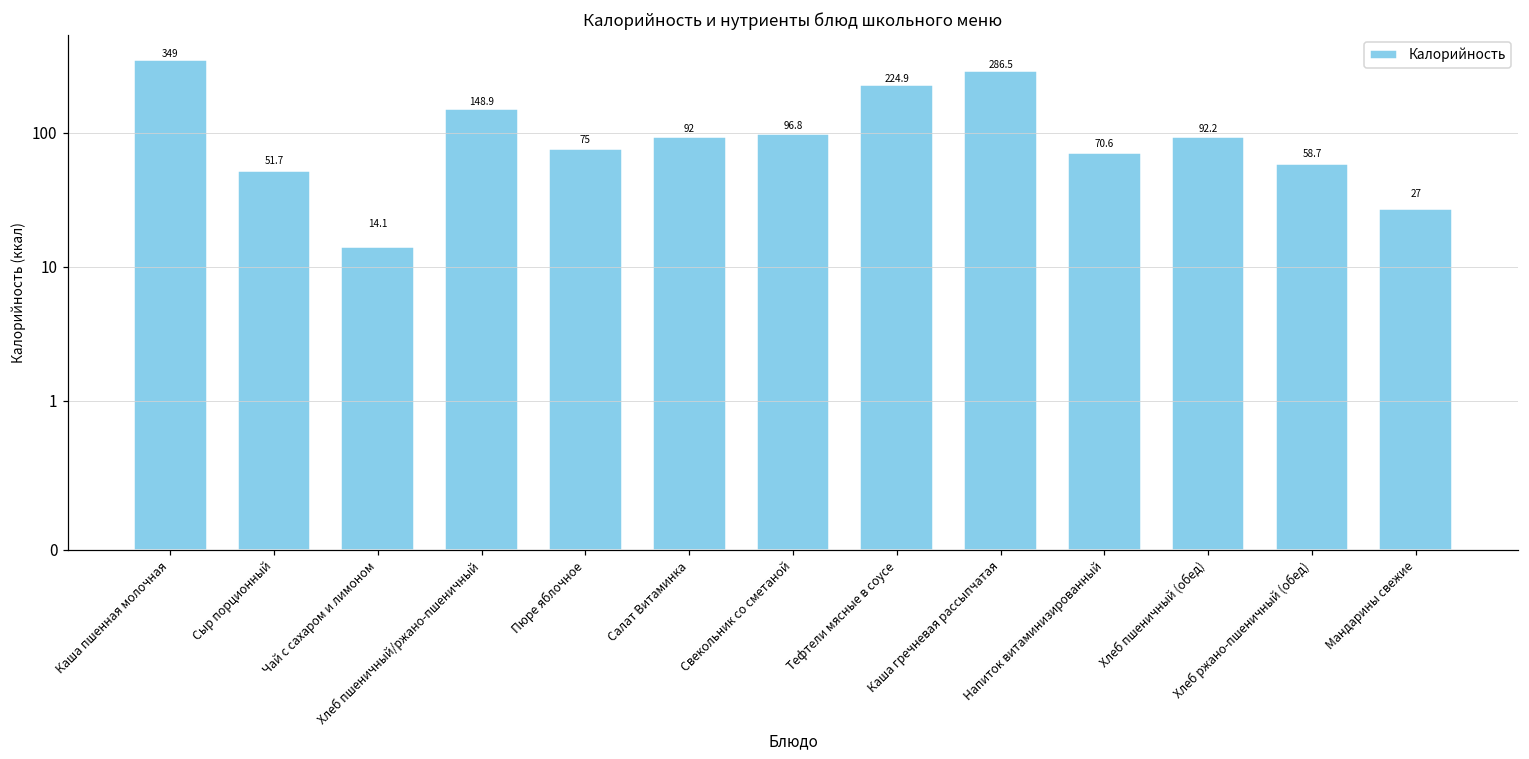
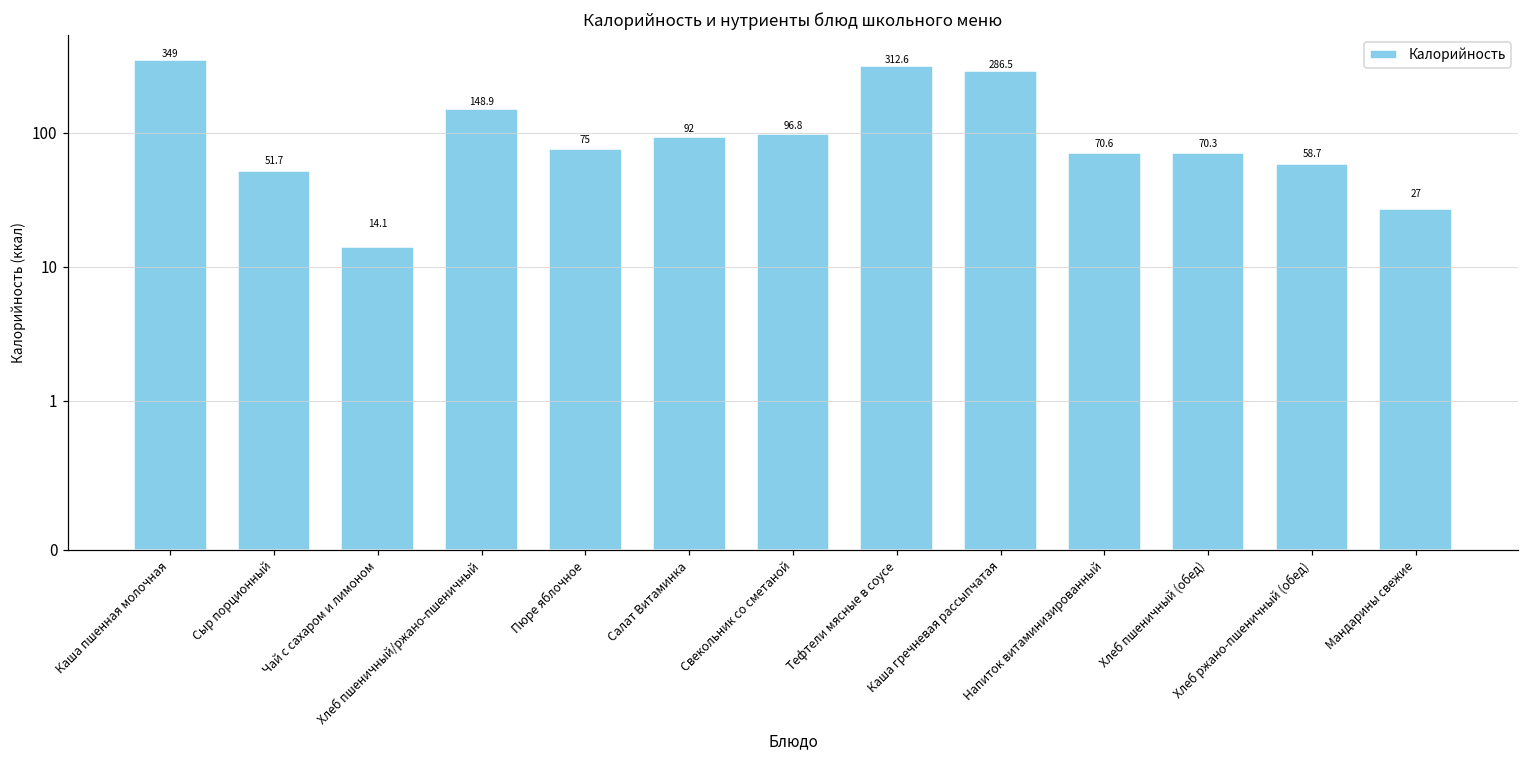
Тефтели мясные в соусе: 224.9 -> 312.6
Хлеб пшеничный (обед): 92.2 -> 70.3
